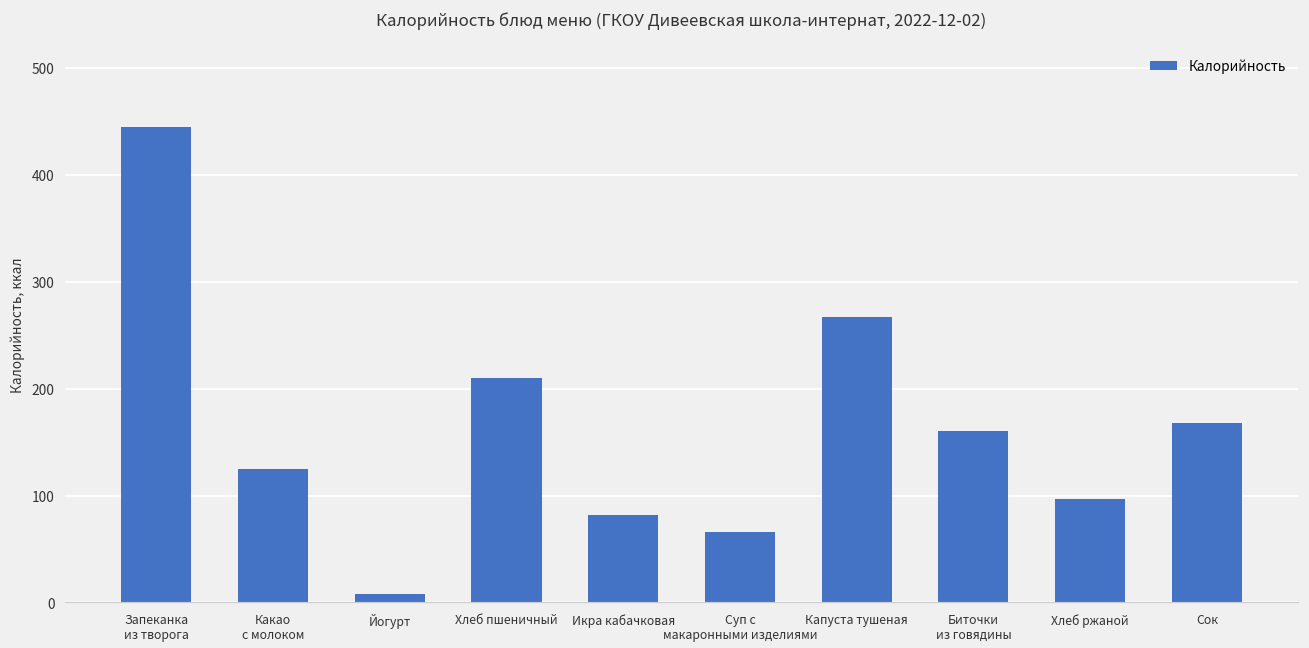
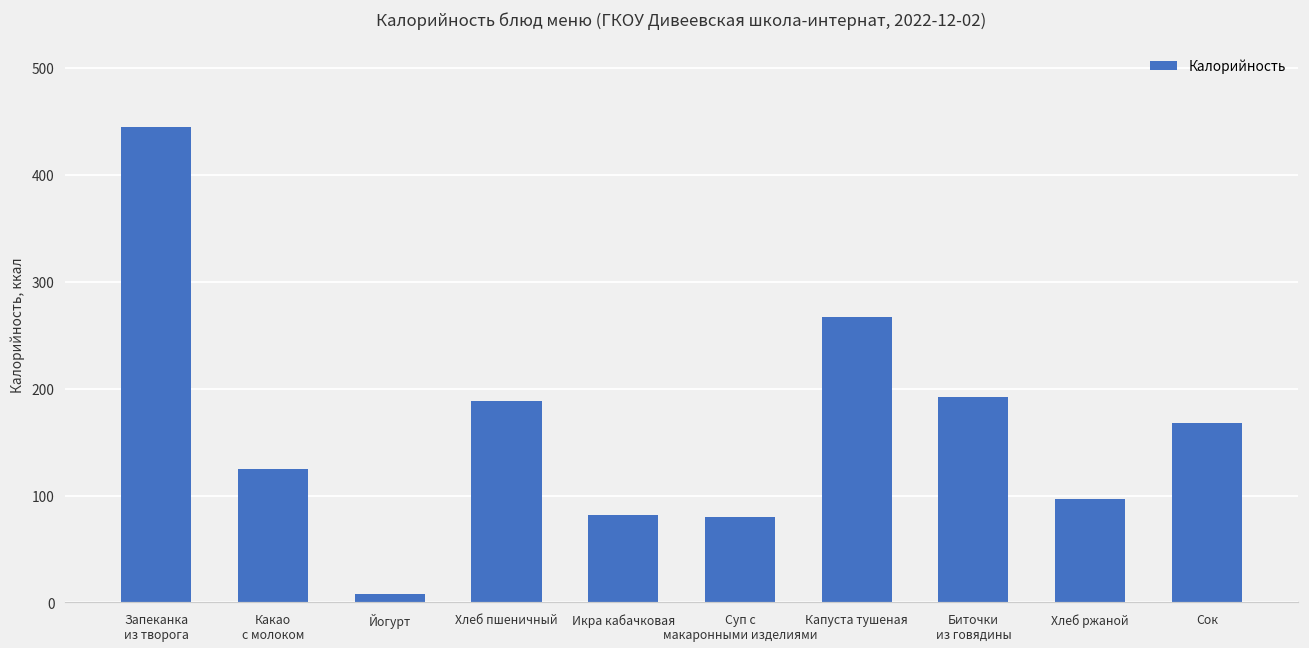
Хлеб пшеничный: 210 -> 190
Суп с макаронными изделиями: 70 -> 80
Биточки из говядины: 160 -> 190
